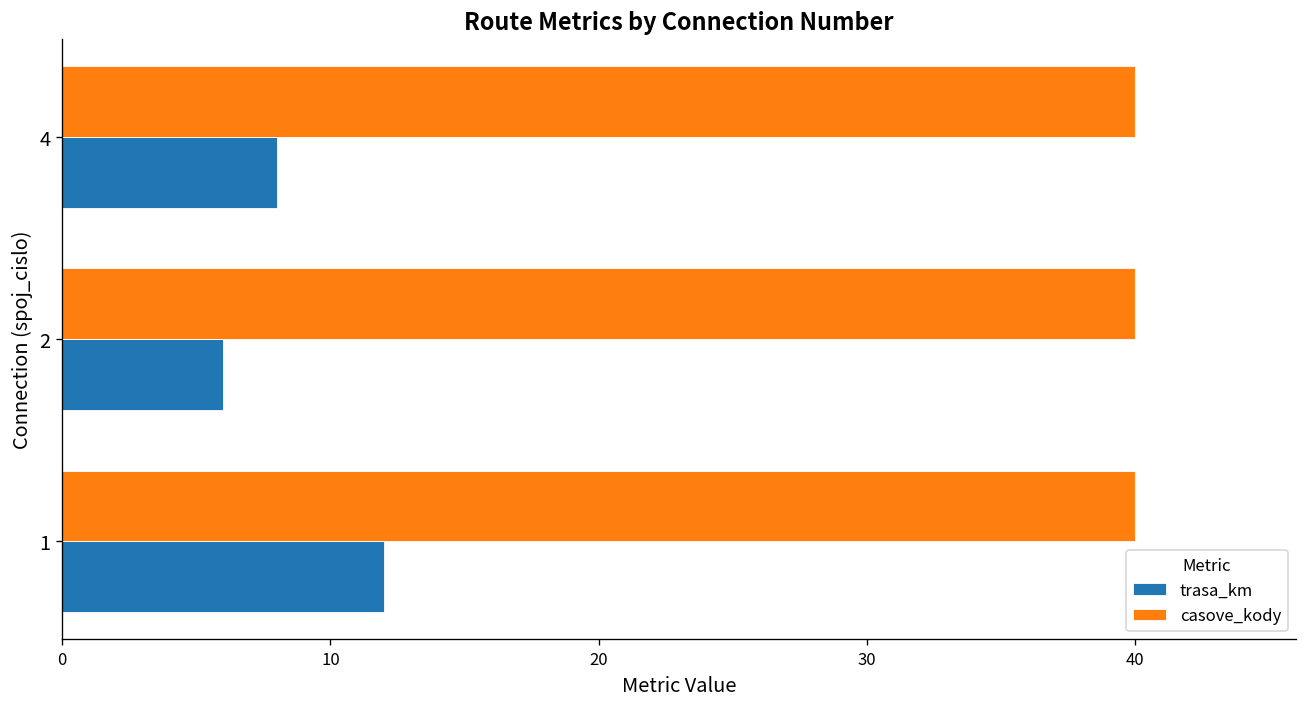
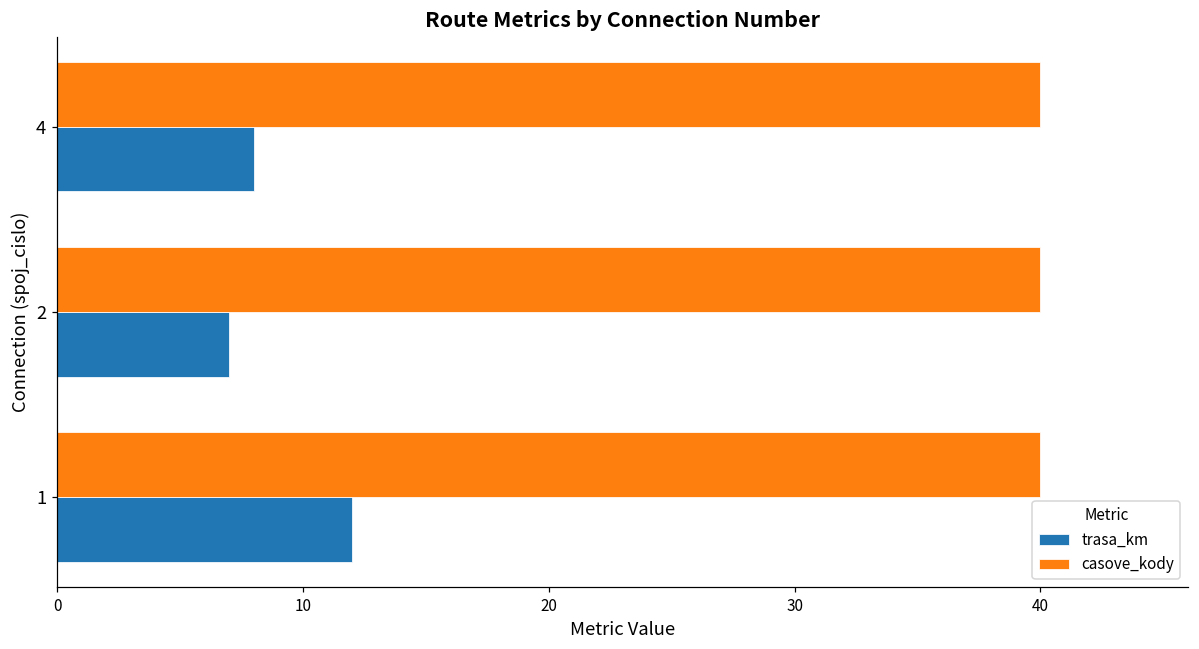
trasa_km, 2: 6 -> 7
